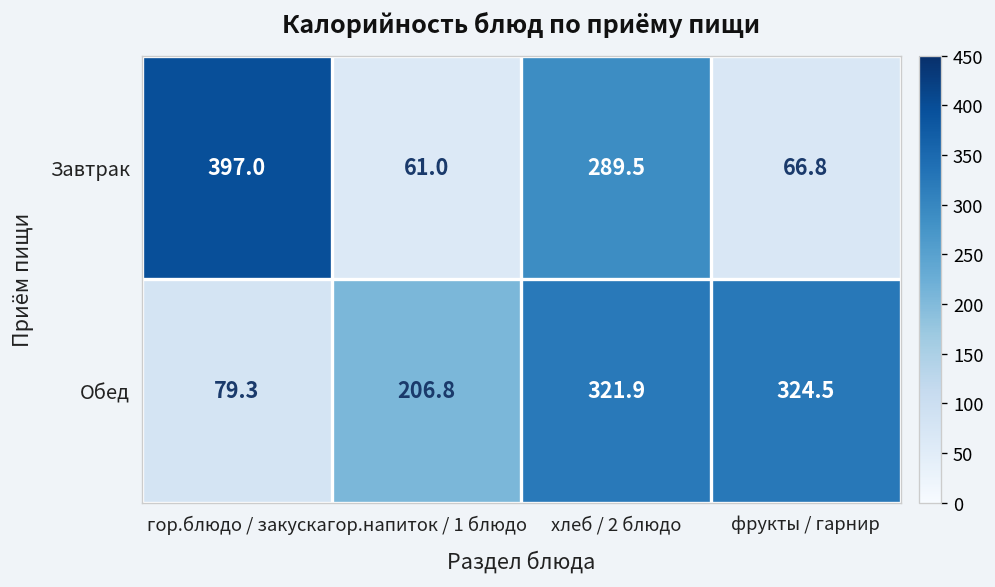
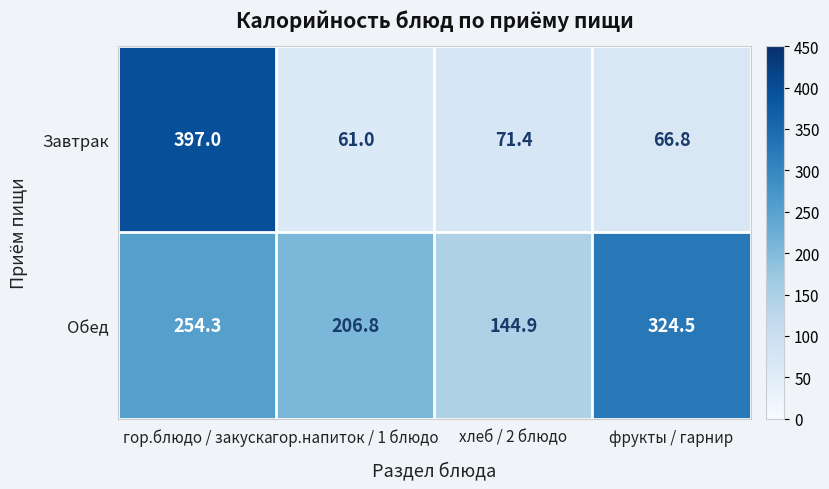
Завтрак, хлеб / 2 блюдо: 289.5 -> 71.4
Обед, гор.блюдо / закуска: 79.3 -> 254.3
Обед, хлеб / 2 блюдо: 321.9 -> 144.9
